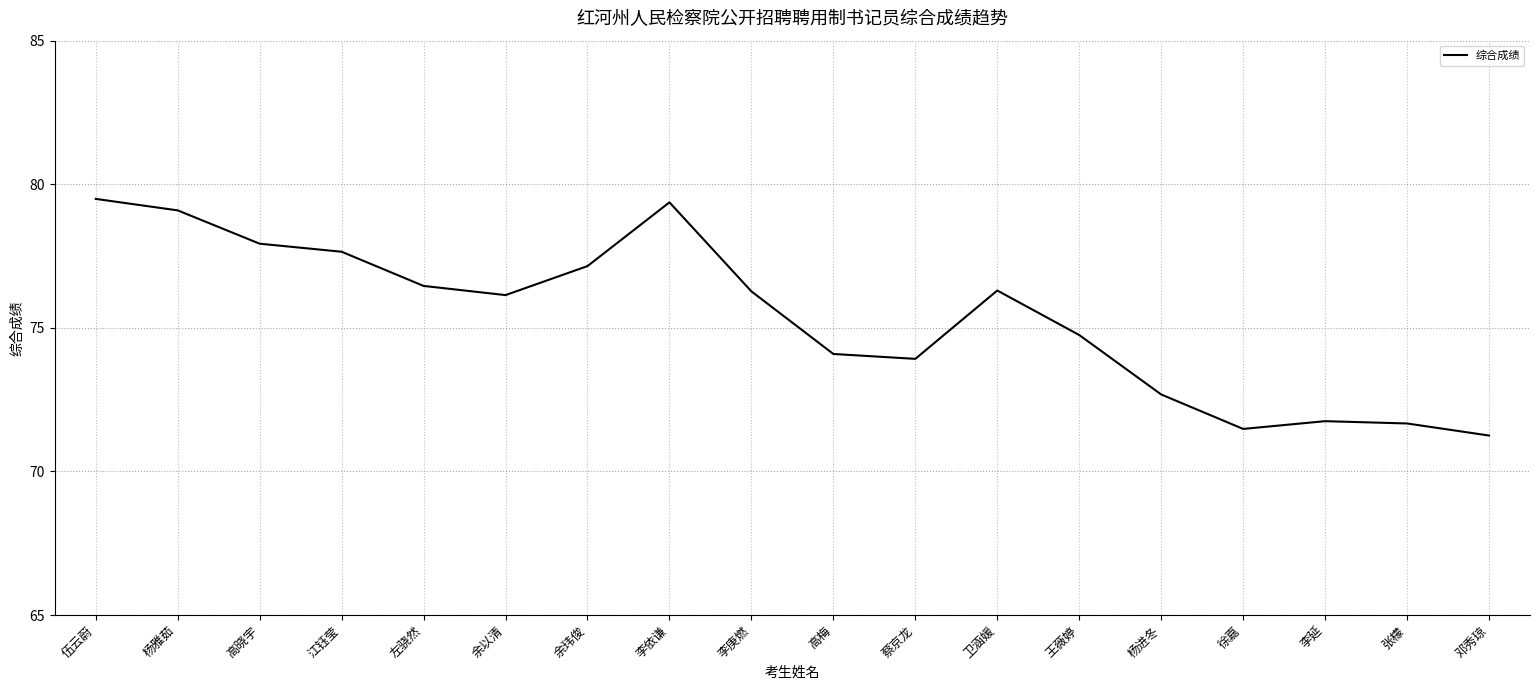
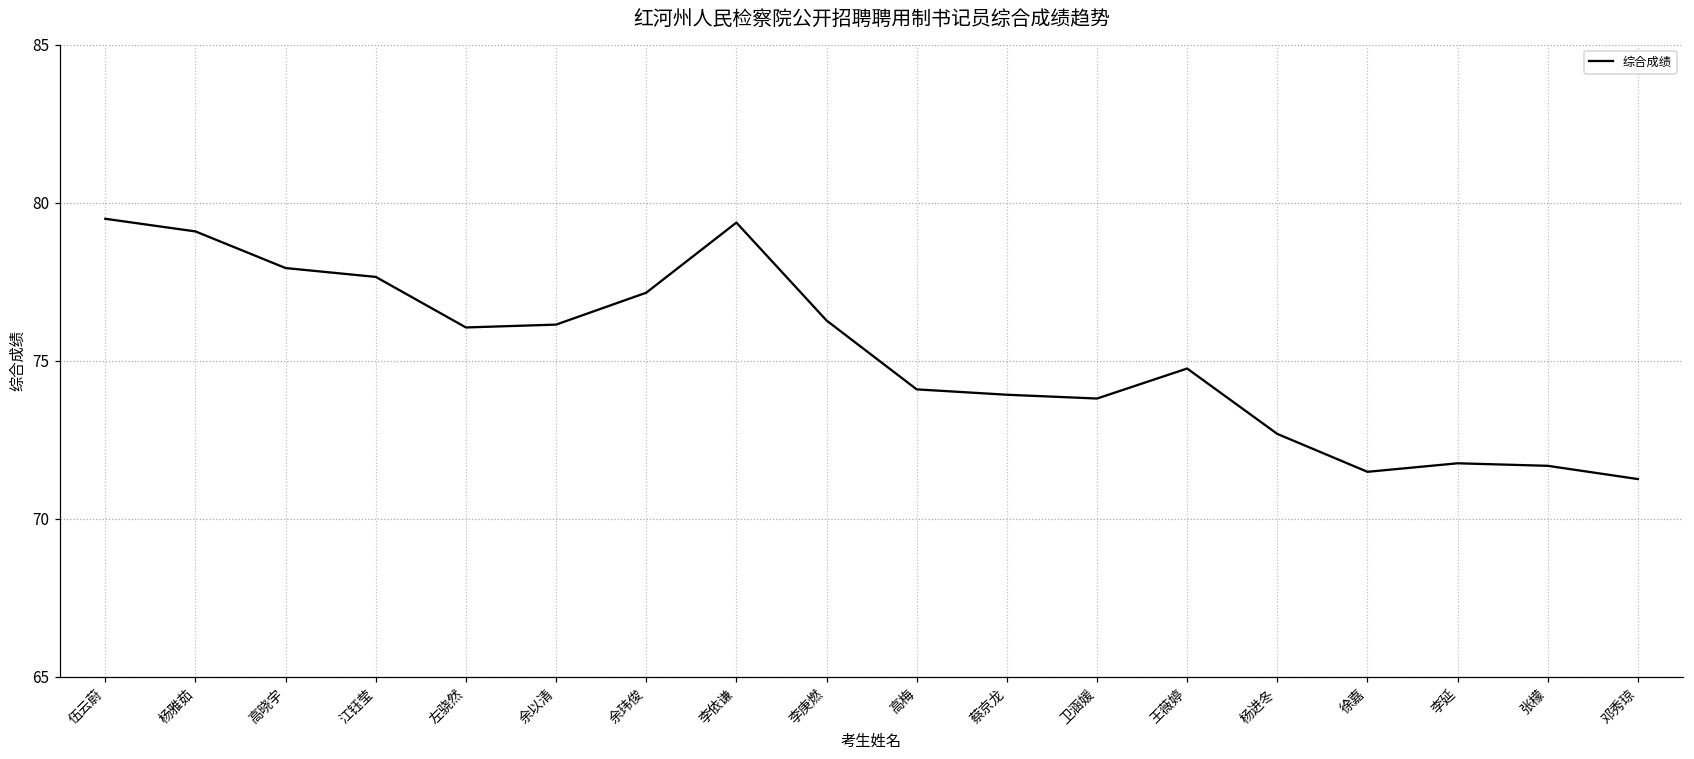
左骁然: 76.5 -> 76.1
卫涵媛: 76.3 -> 73.8
